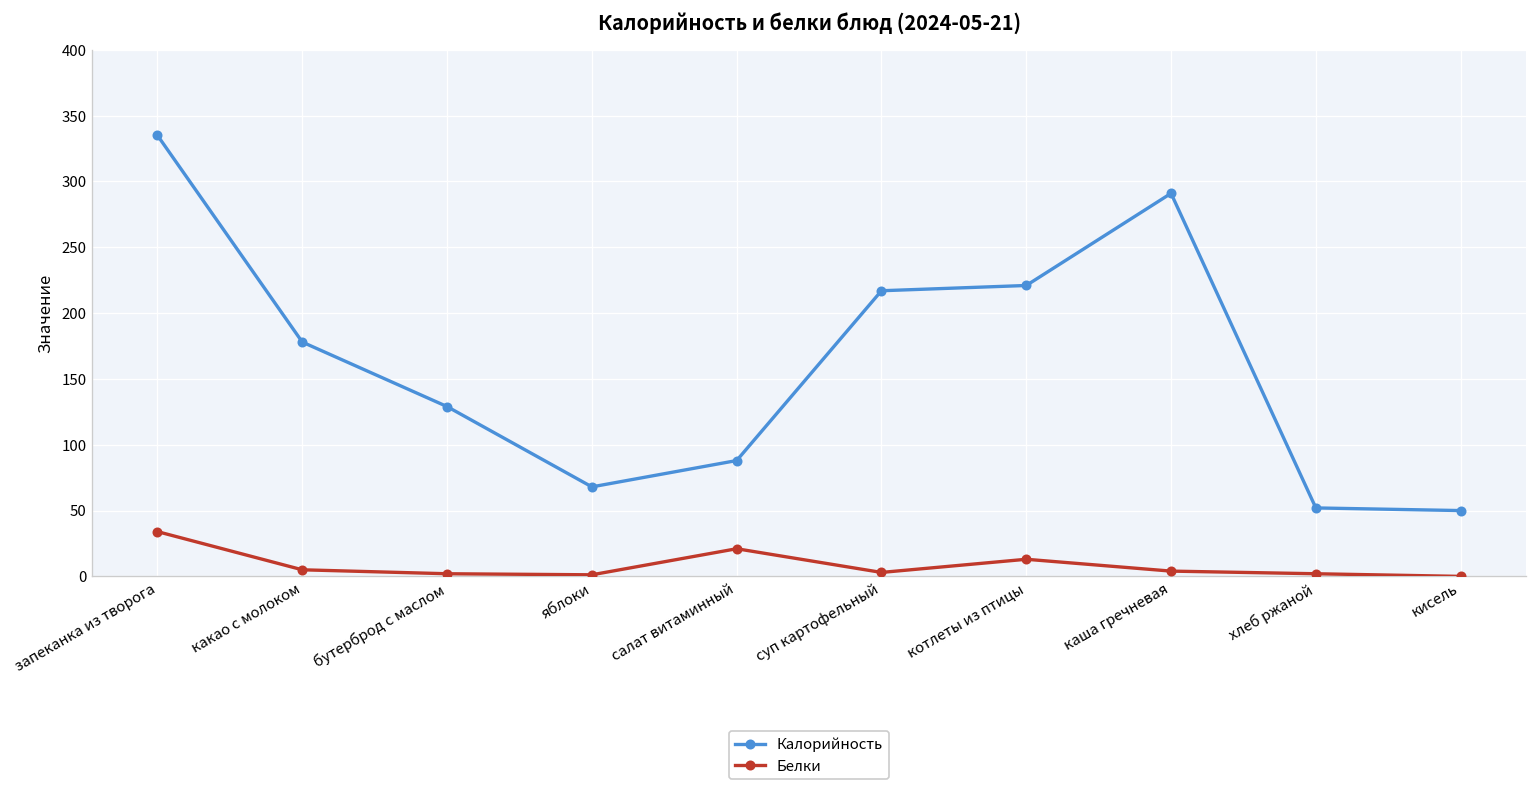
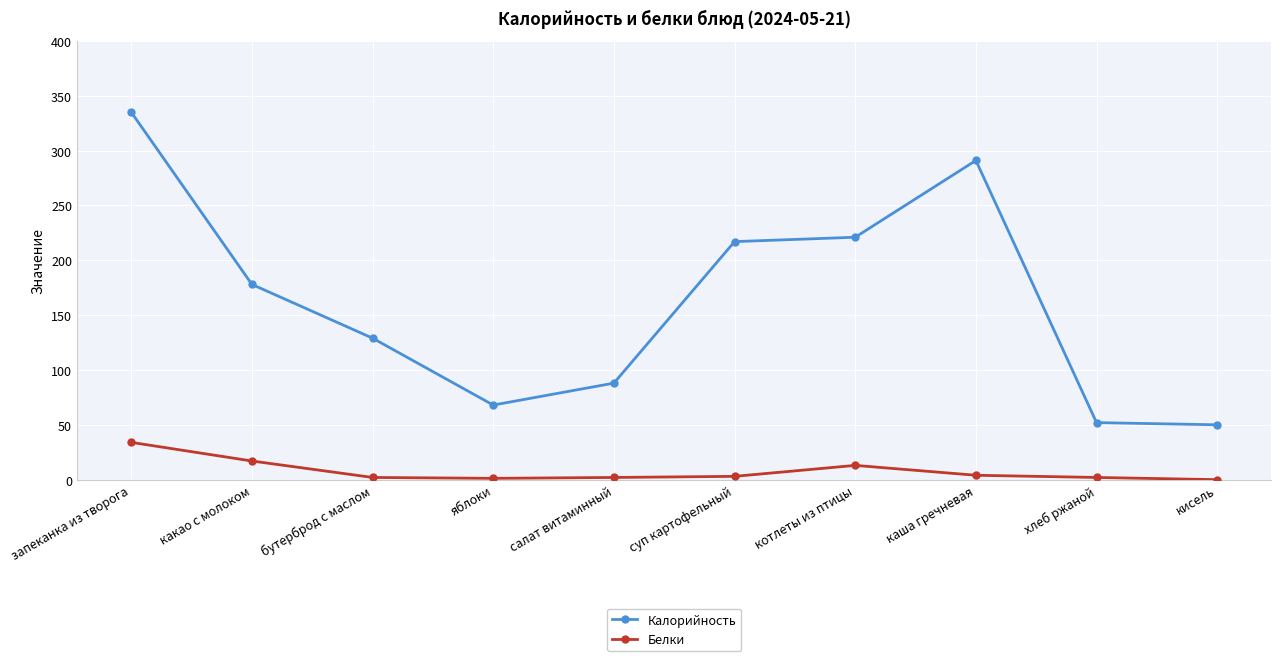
Белки, какао с молоком: 5 -> 17
Белки, салат витаминный: 21 -> 2
